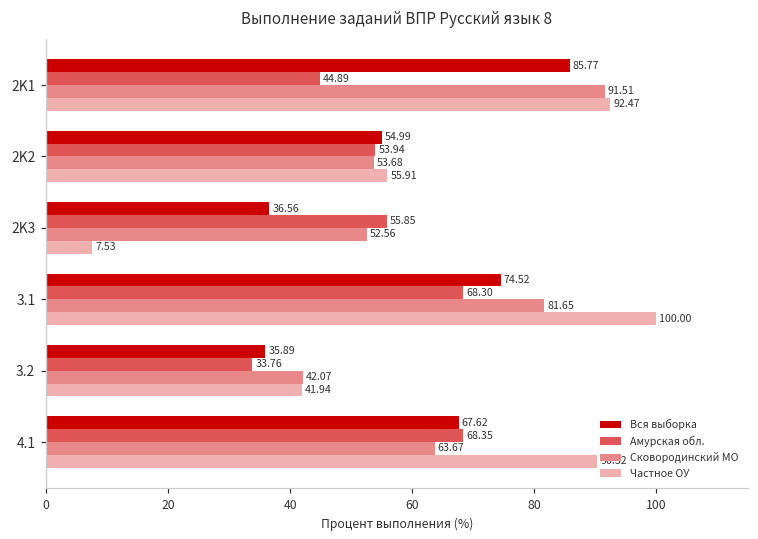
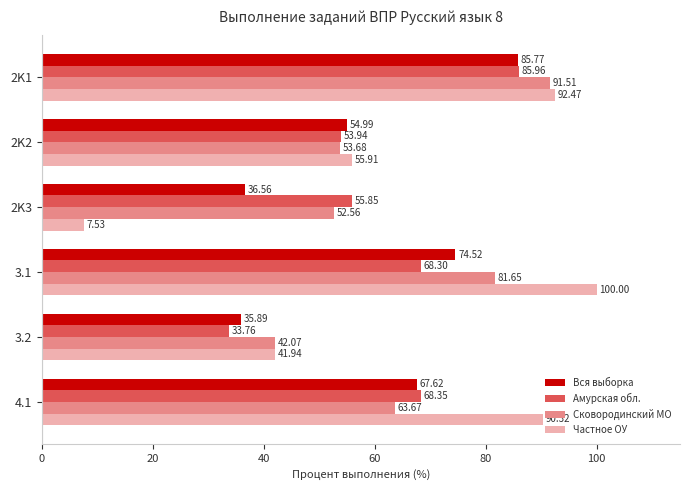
Амурская обл., 2K1: 44.89 -> 85.96
